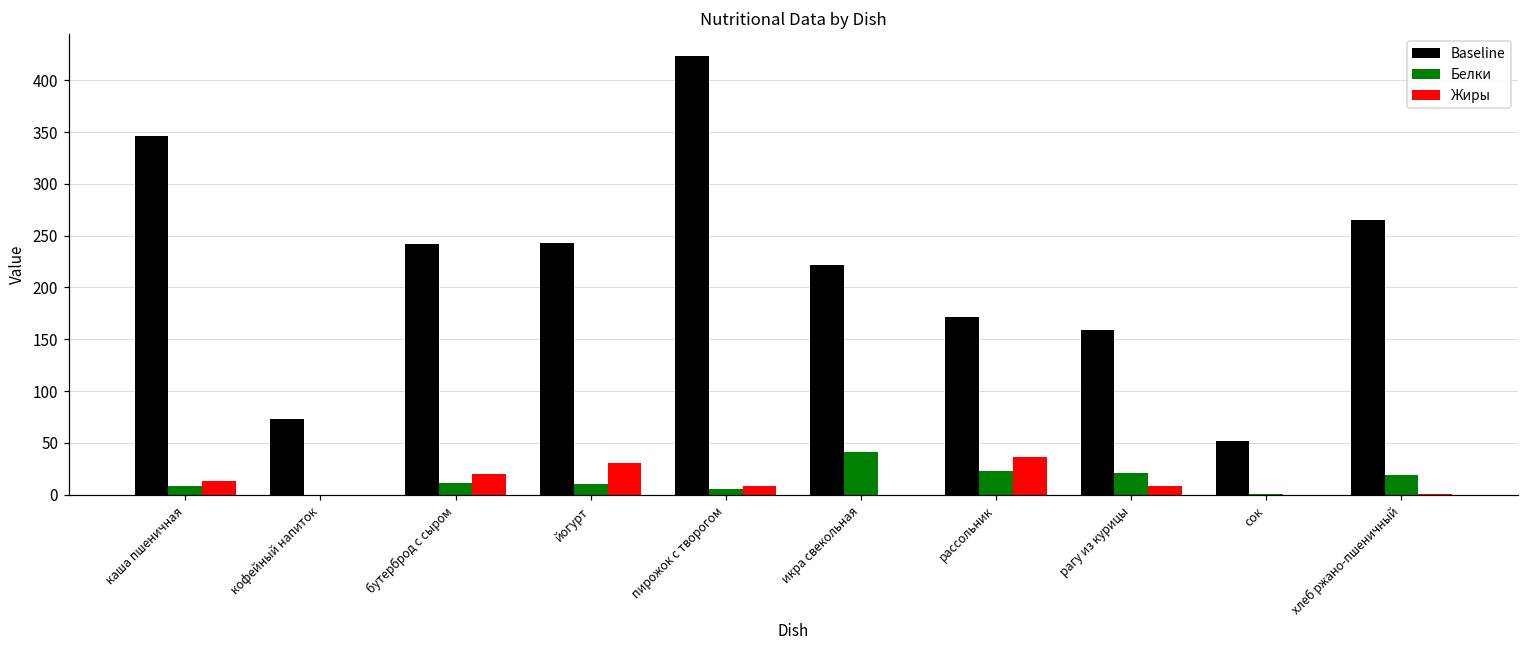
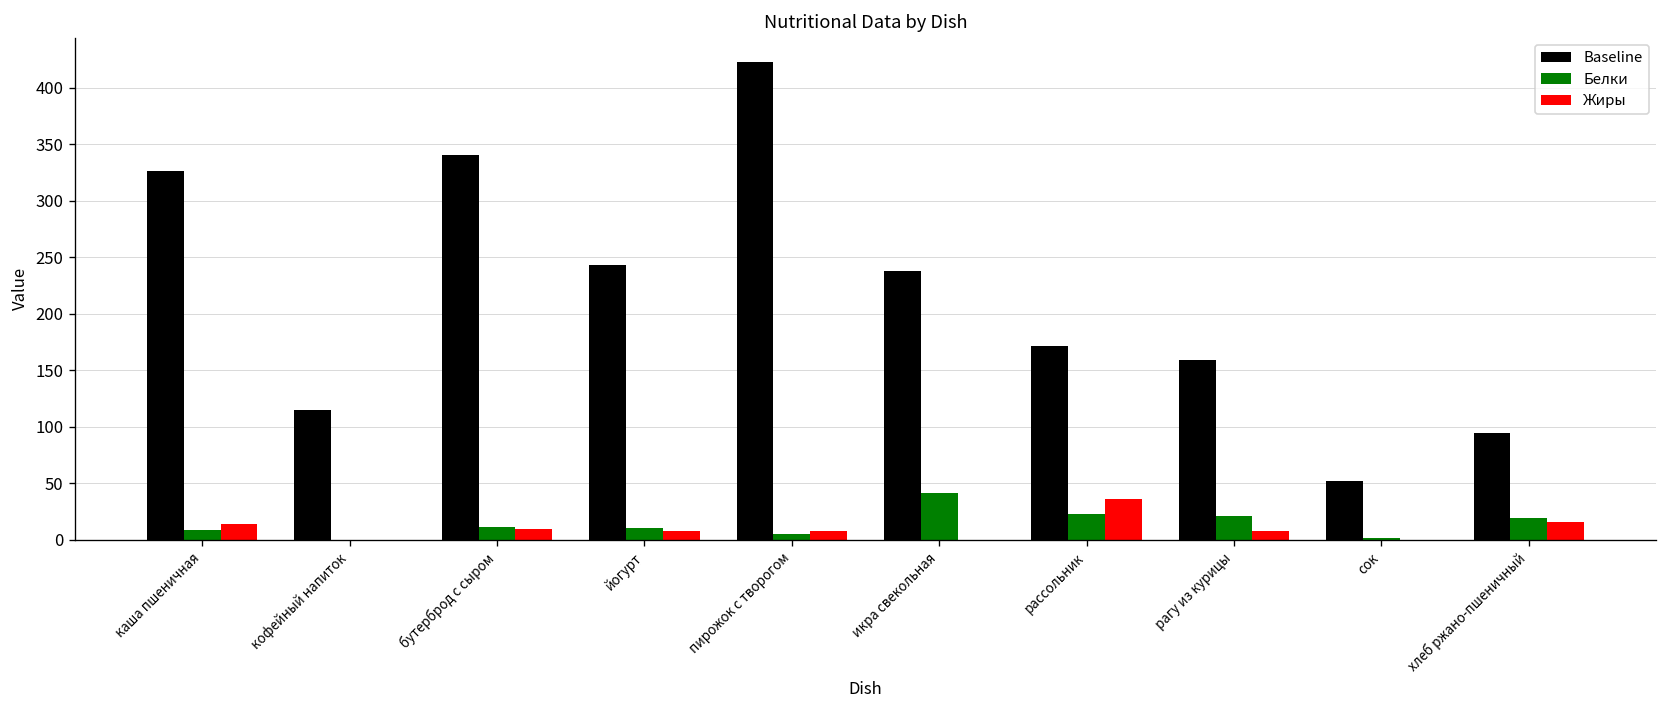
Baseline, каша пшеничная: 350 -> 330
Baseline, кофейный напиток: 70 -> 120
Baseline, бутерброд с сыром: 240 -> 340
Жиры, бутерброд с сыром: 20 -> 10
Жиры, йогурт: 30 -> 10
Baseline, икра свекольная: 220 -> 240
Baseline, хлеб ржано-пшеничный: 270 -> 90
Жиры, хлеб ржано-пшеничный: 0 -> 20
